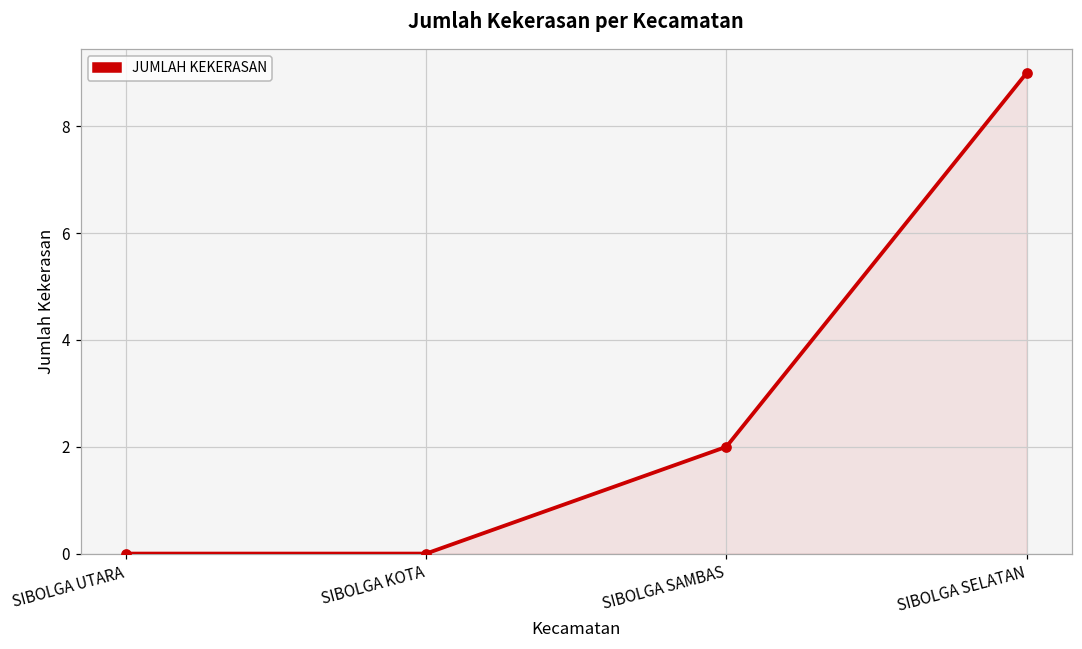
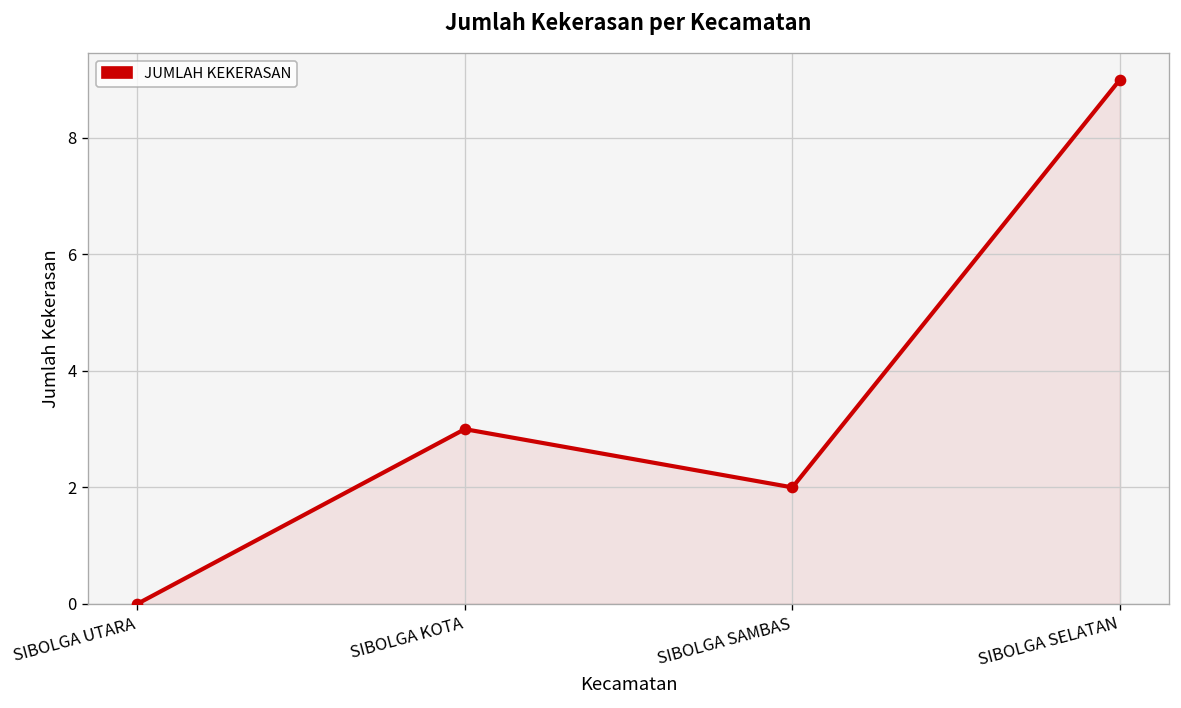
SIBOLGA KOTA: 0 -> 3
